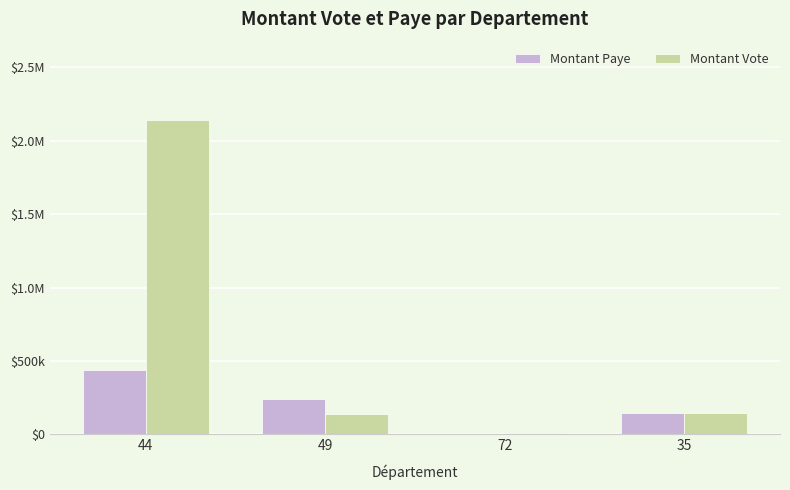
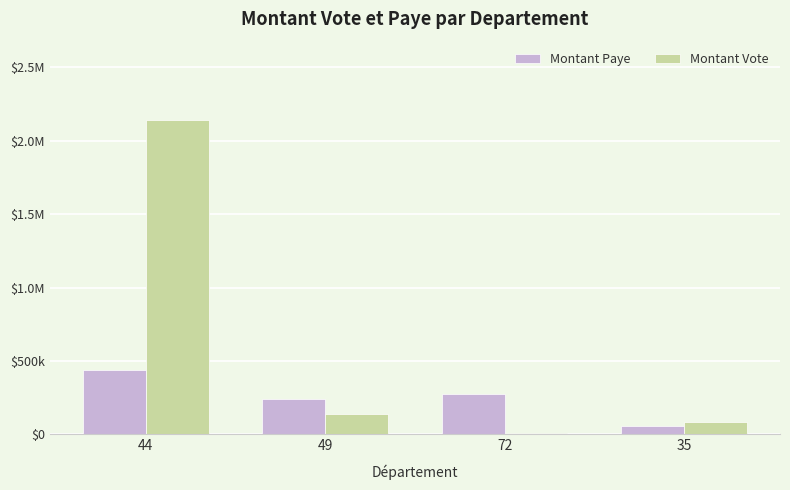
Montant Paye, 72: $0 -> $280000
Montant Paye, 35: $150000 -> $60000
Montant Vote, 35: $150000 -> $90000
